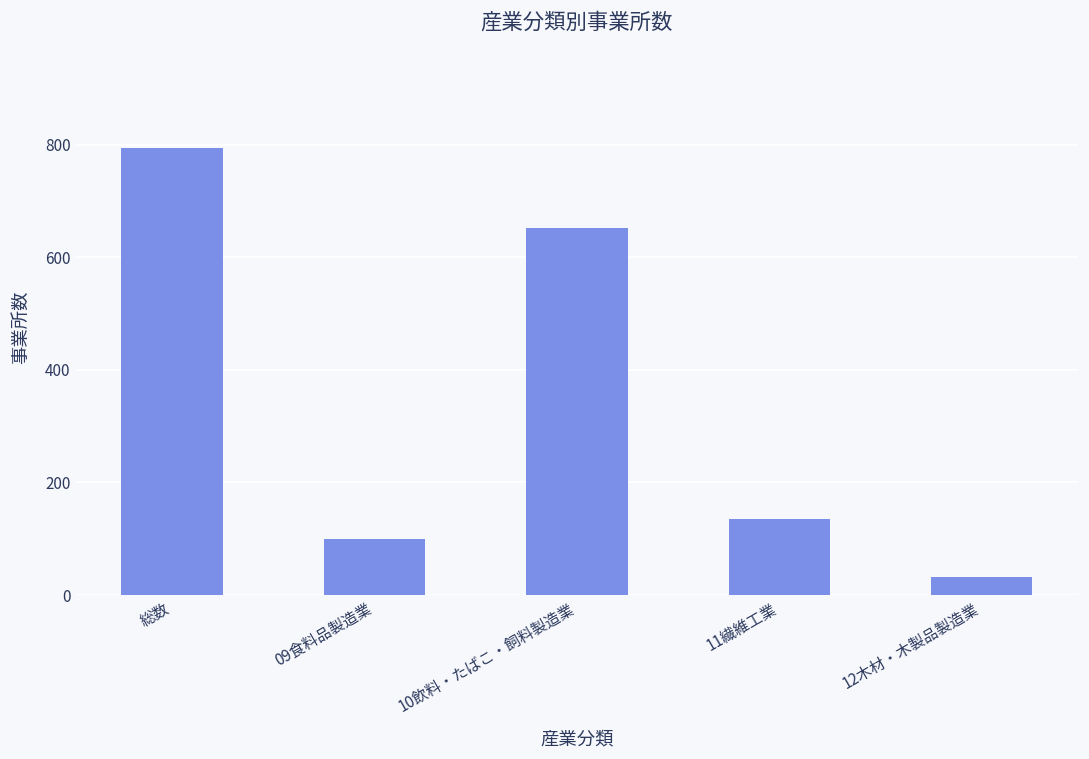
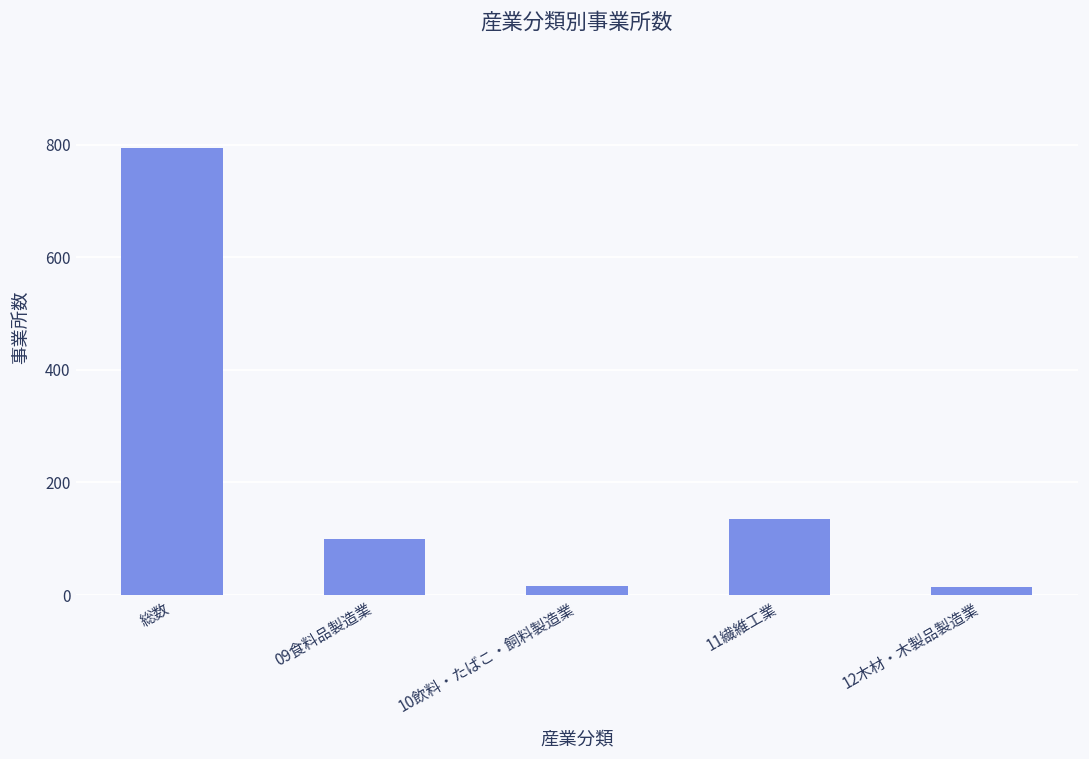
10飲料・たばこ・飼料製造業: 650 -> 20
12木材・木製品製造業: 30 -> 10
